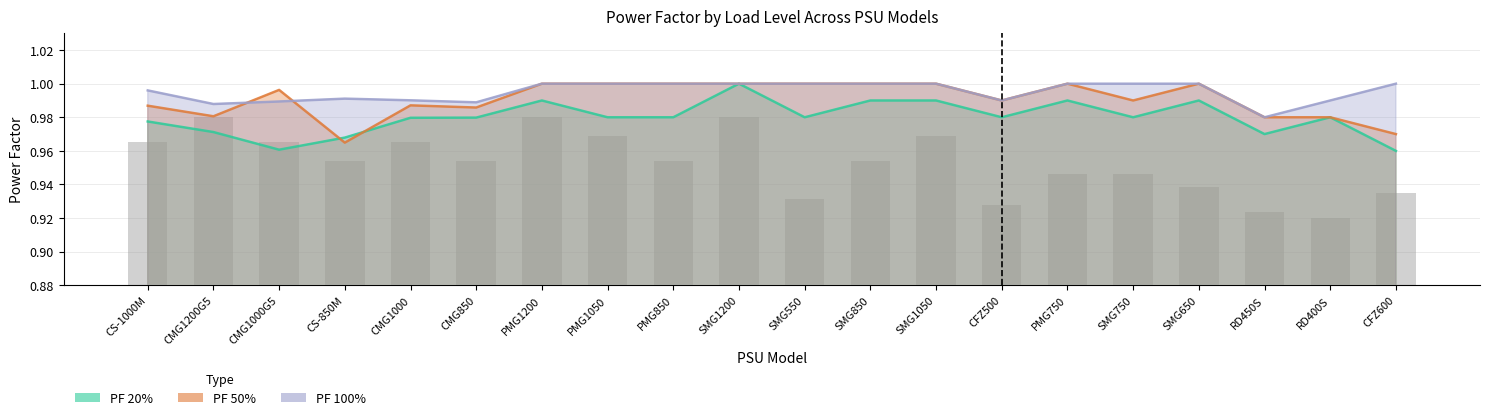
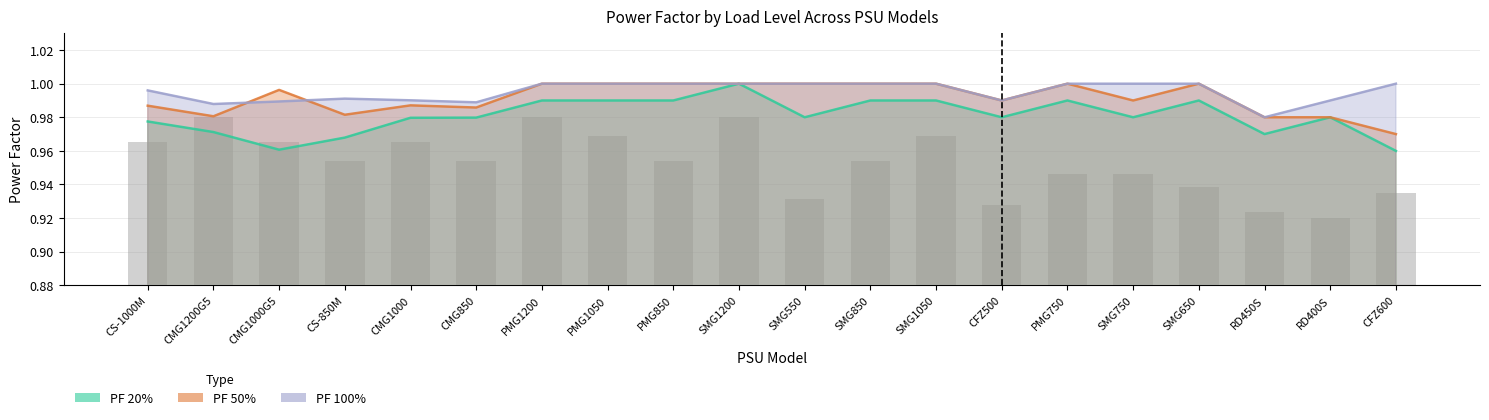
PF 50%, CS-850M: 0.965 -> 0.982
PF 20%, PMG1050: 0.98 -> 0.99
PF 20%, PMG850: 0.98 -> 0.99
